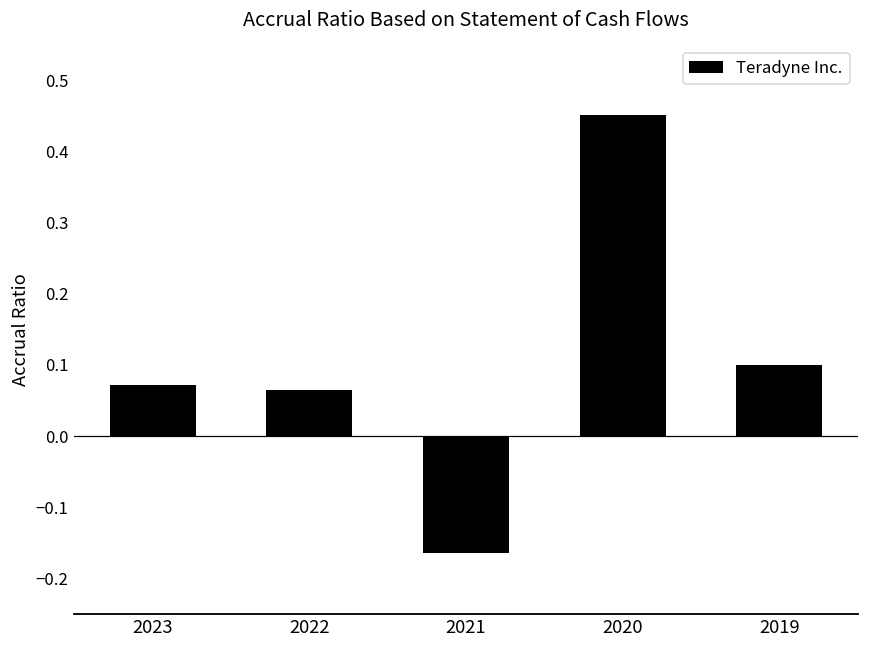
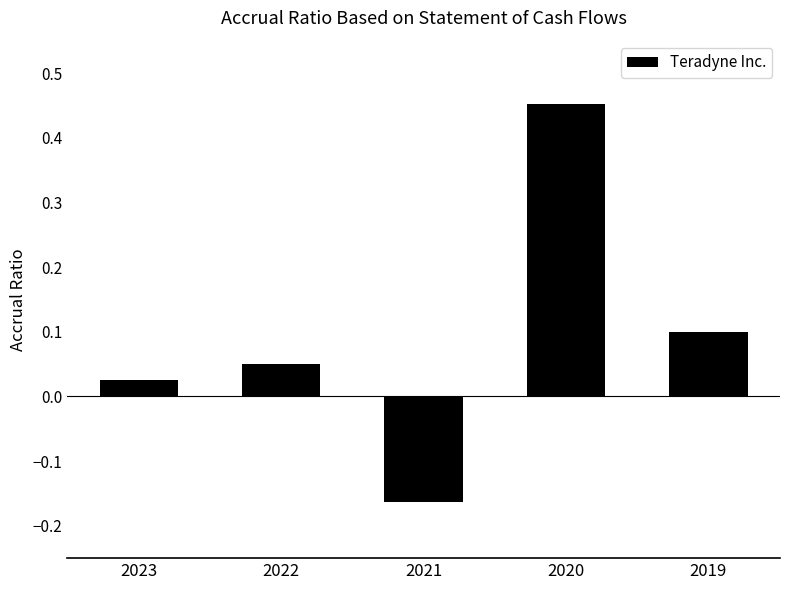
2023: 0.07 -> 0.03
2022: 0.06 -> 0.05
